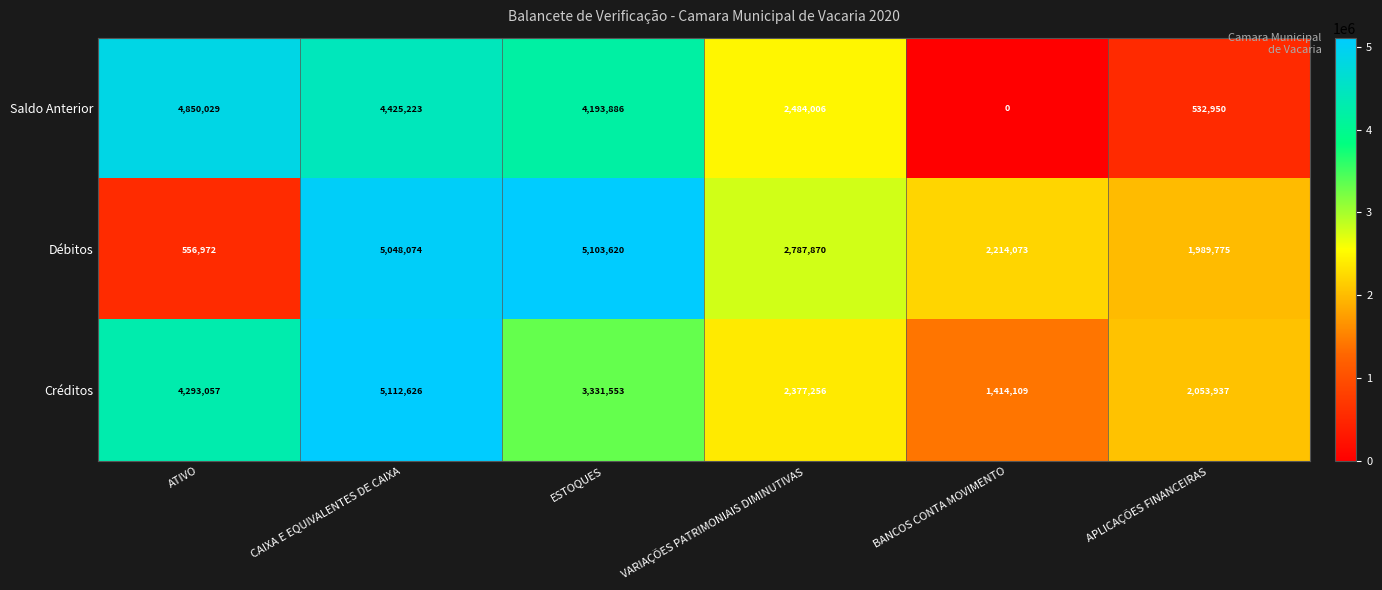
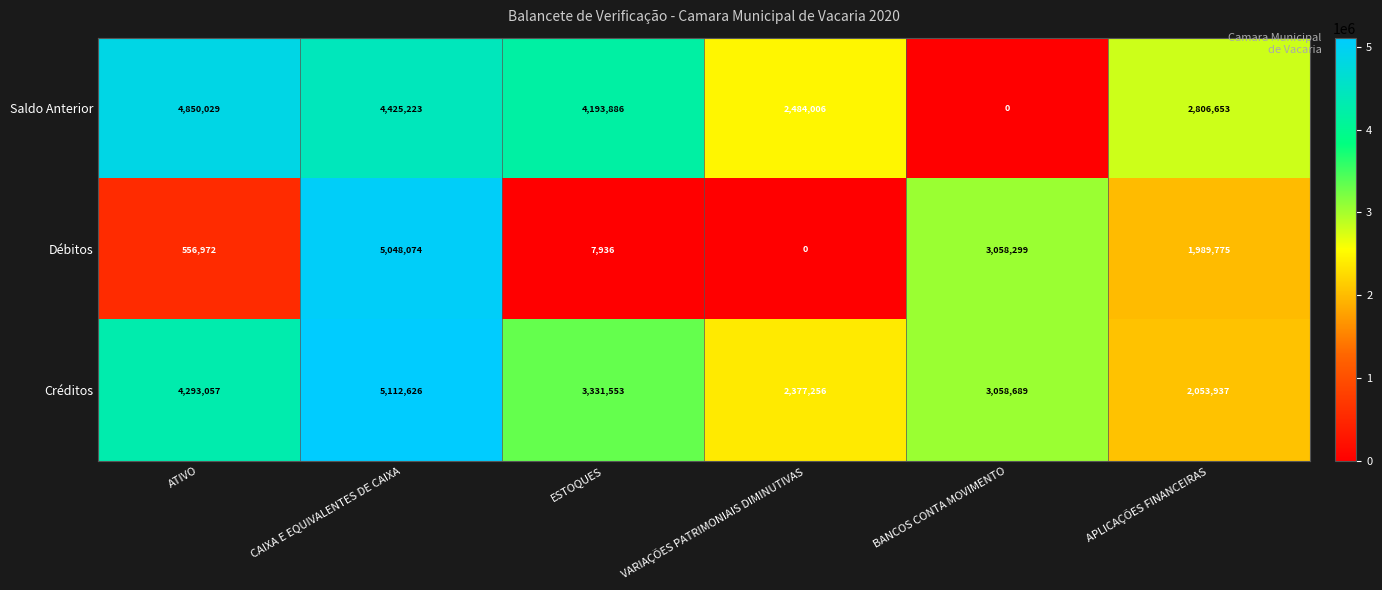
Saldo Anterior, APLICAÇÕES FINANCEIRAS: 532,950 -> 2,806,653
Débitos, ESTOQUES: 5,103,620 -> 7,936
Débitos, VARIAÇÕES PATRIMONIAIS DIMINUTIVAS: 2,787,870 -> 0
Débitos, BANCOS CONTA MOVIMENTO: 2,214,073 -> 3,058,299
Créditos, BANCOS CONTA MOVIMENTO: 1,414,109 -> 3,058,689
